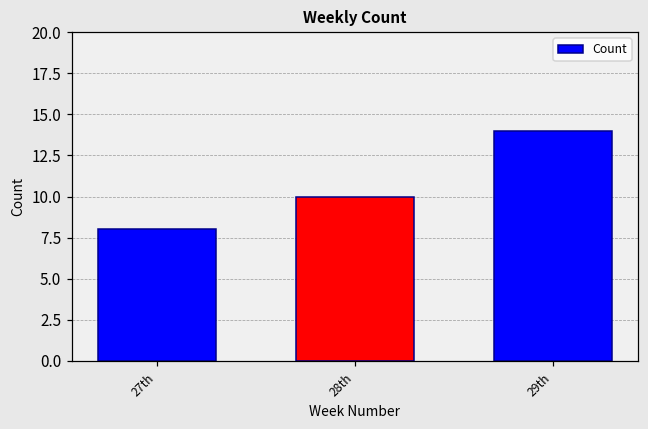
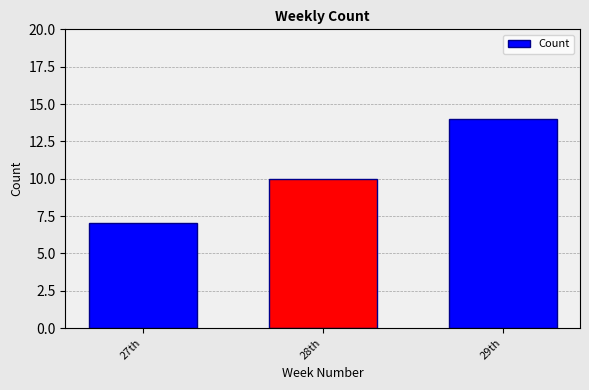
27th: 8 -> 7
